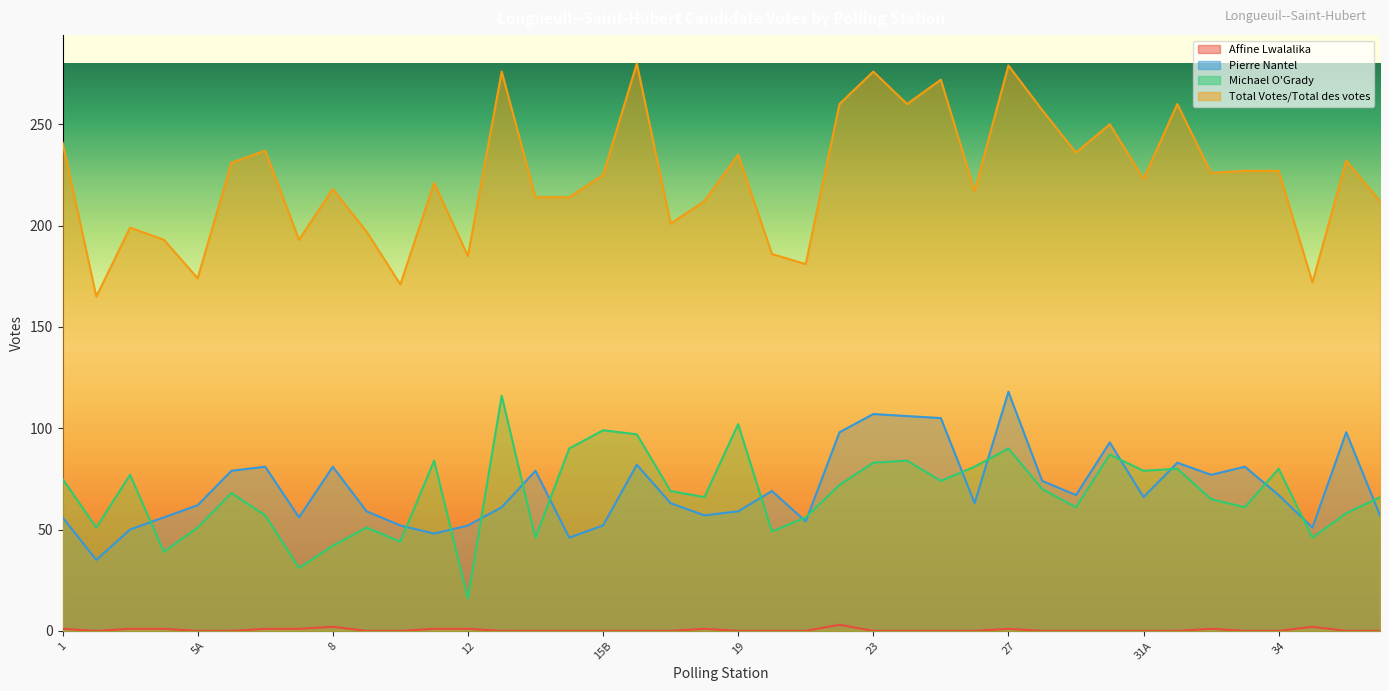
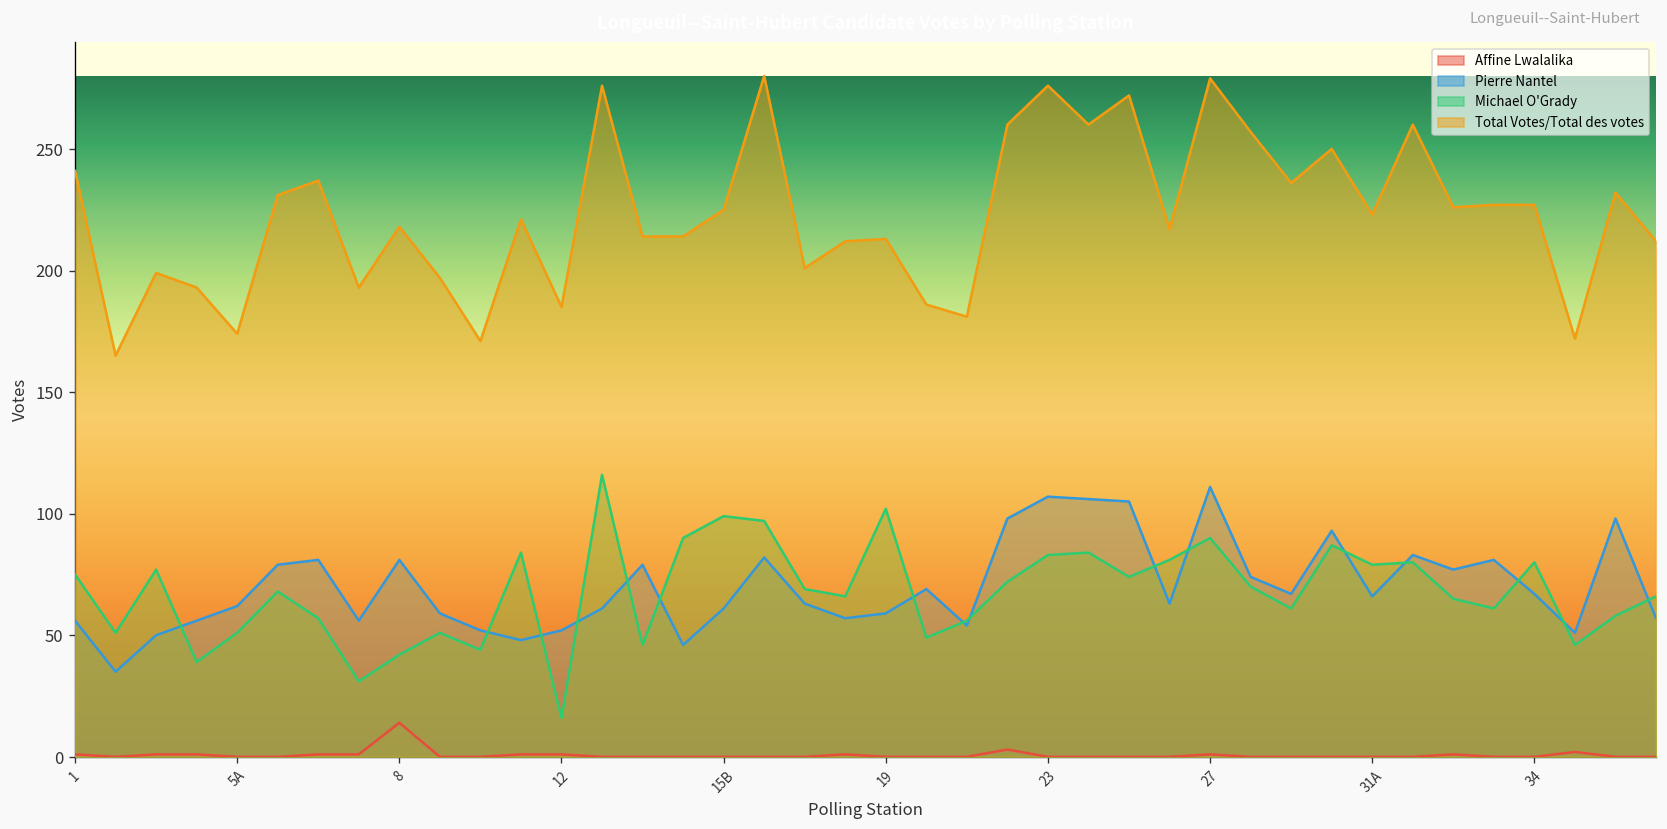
Affine Lwalalika, 8: 2 -> 14
Pierre Nantel, 15B: 52 -> 61
Total Votes/Total des votes, 19: 235 -> 213
Pierre Nantel, 27: 118 -> 111
